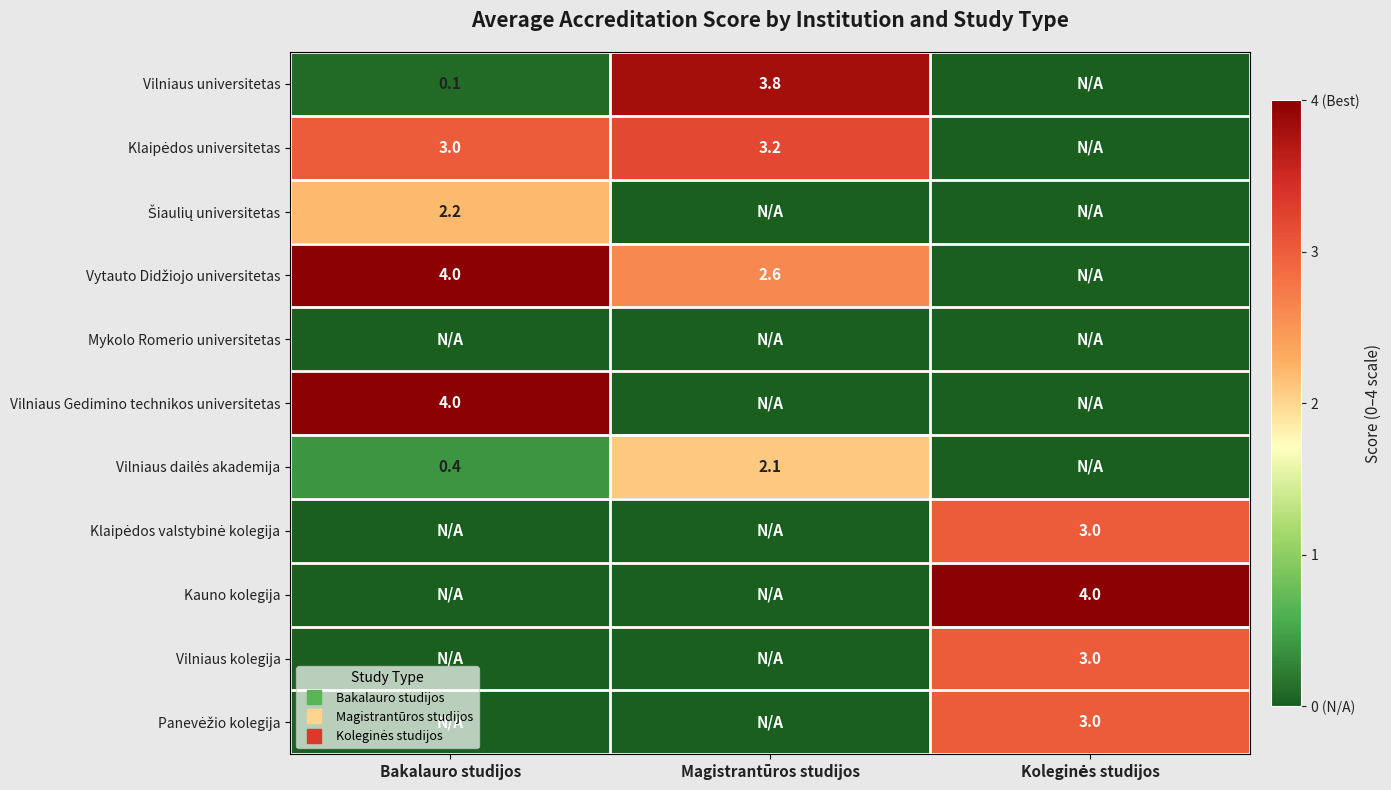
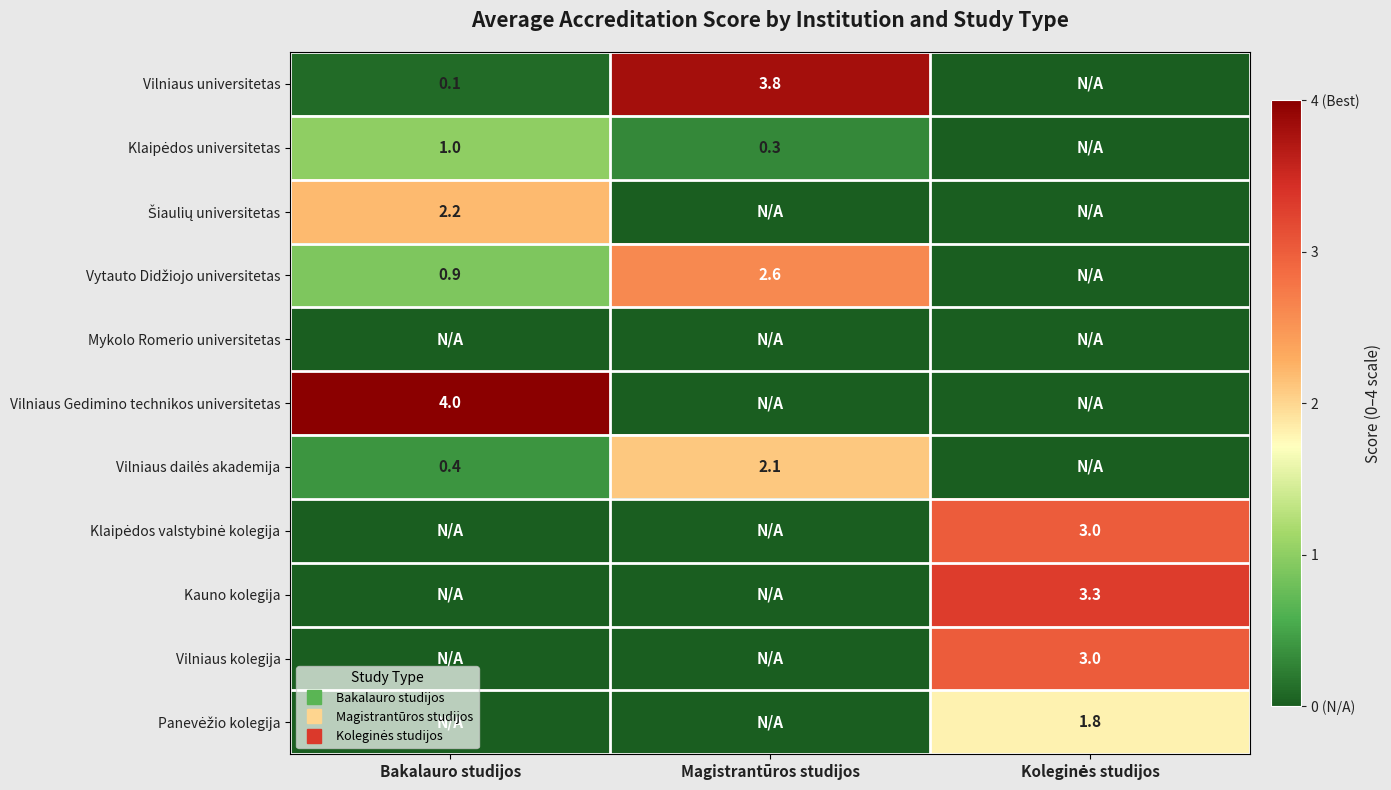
Klaipėdos universitetas, Bakalauro studijos: 3.0 -> 1.0
Klaipėdos universitetas, Magistrantūros studijos: 3.2 -> 0.3
Vytauto Didžiojo universitetas, Bakalauro studijos: 4.0 -> 0.9
Kauno kolegija, Koleginės studijos: 4.0 -> 3.3
Panevėžio kolegija, Koleginės studijos: 3.0 -> 1.8
